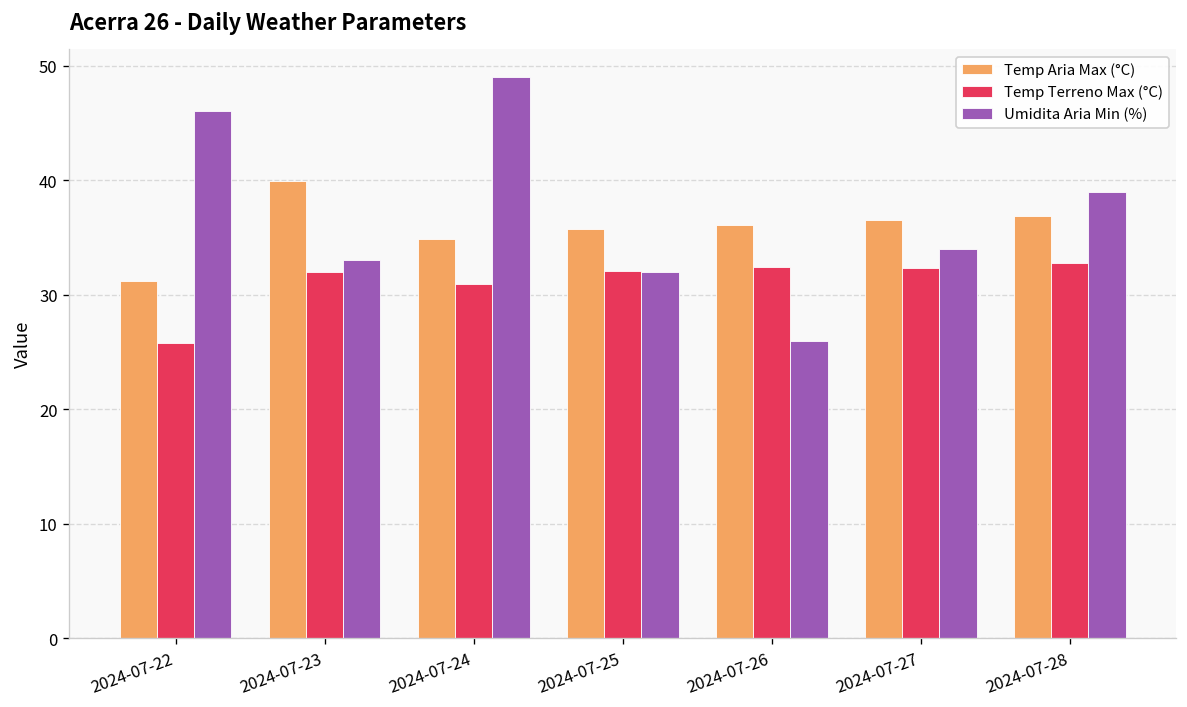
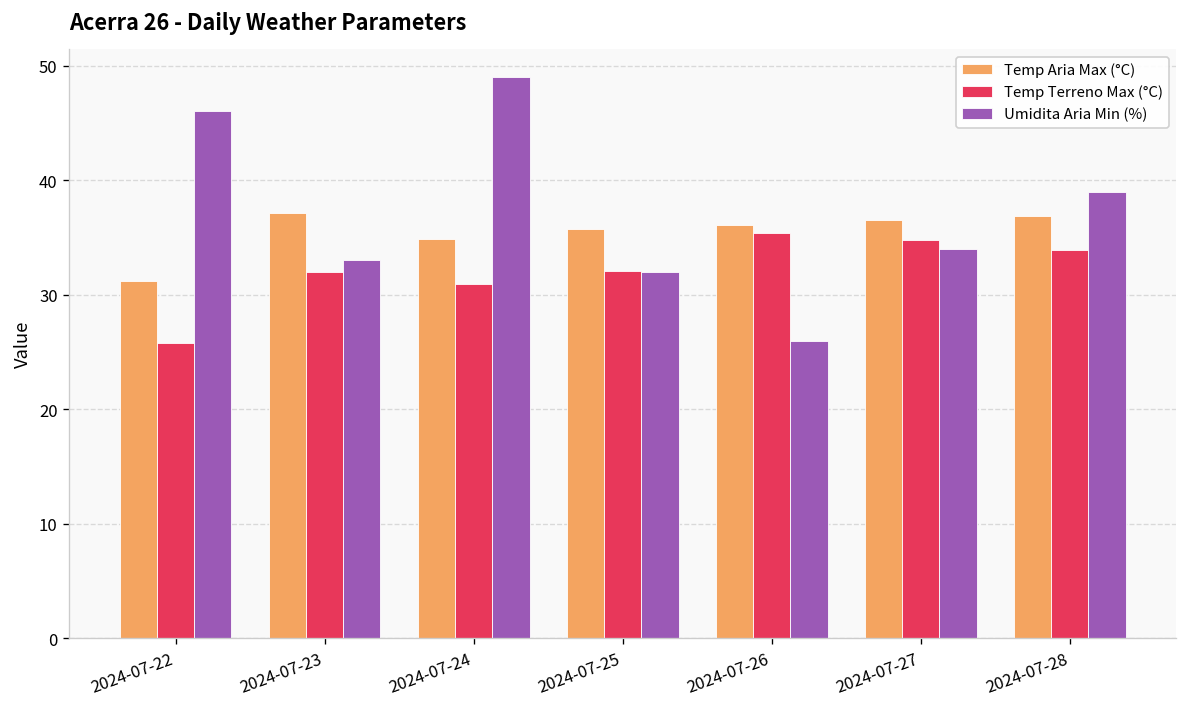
Temp Aria Max (°C), 2024-07-23: 40 -> 37
Temp Terreno Max (°C), 2024-07-26: 32 -> 35
Temp Terreno Max (°C), 2024-07-27: 32 -> 35
Temp Terreno Max (°C), 2024-07-28: 33 -> 34
